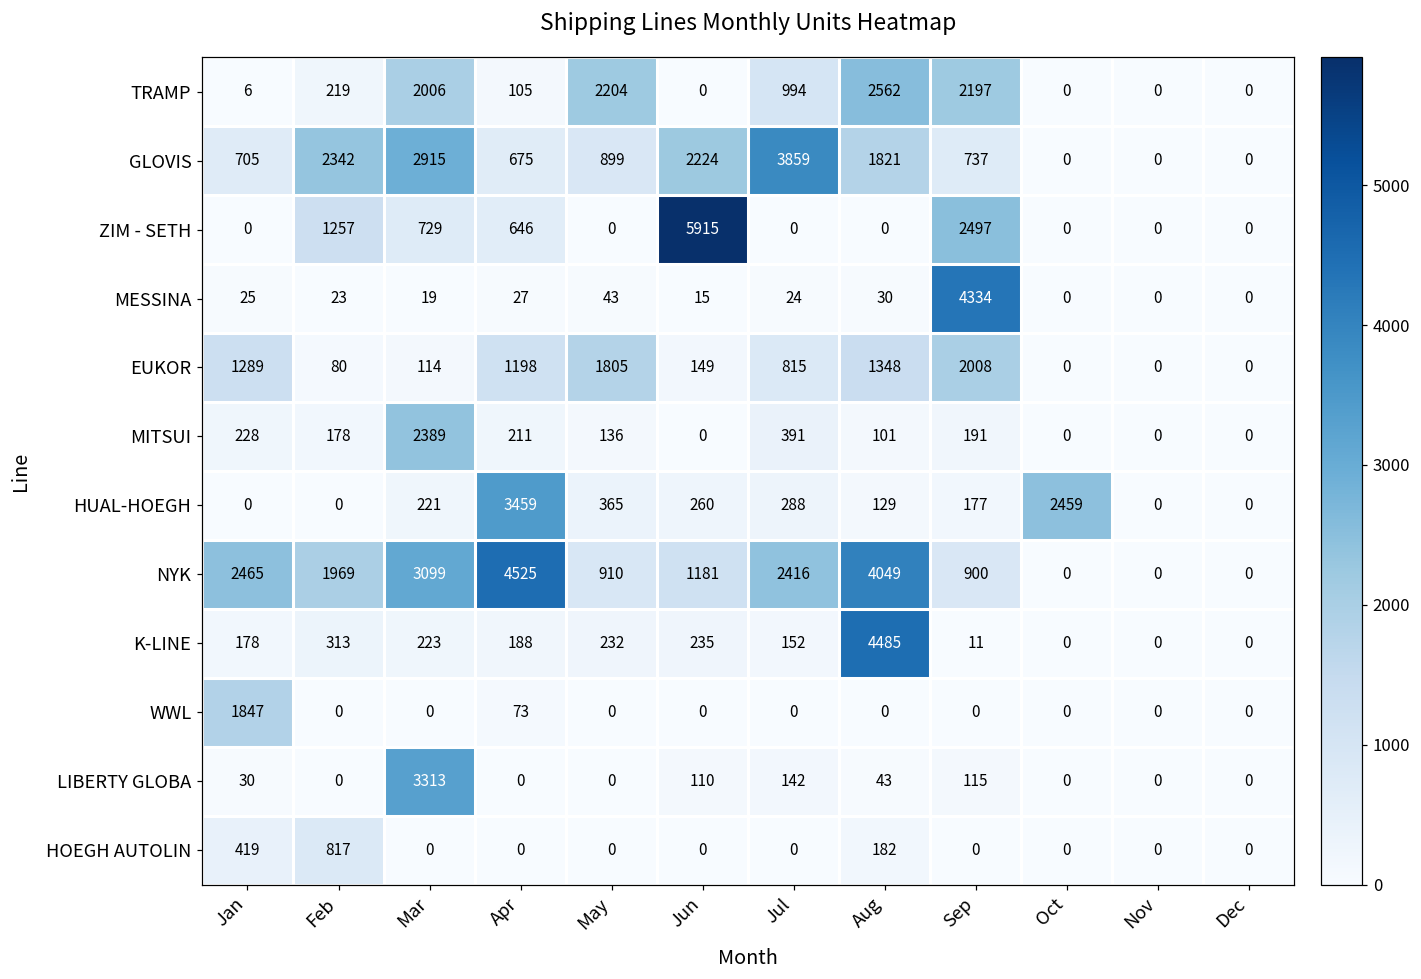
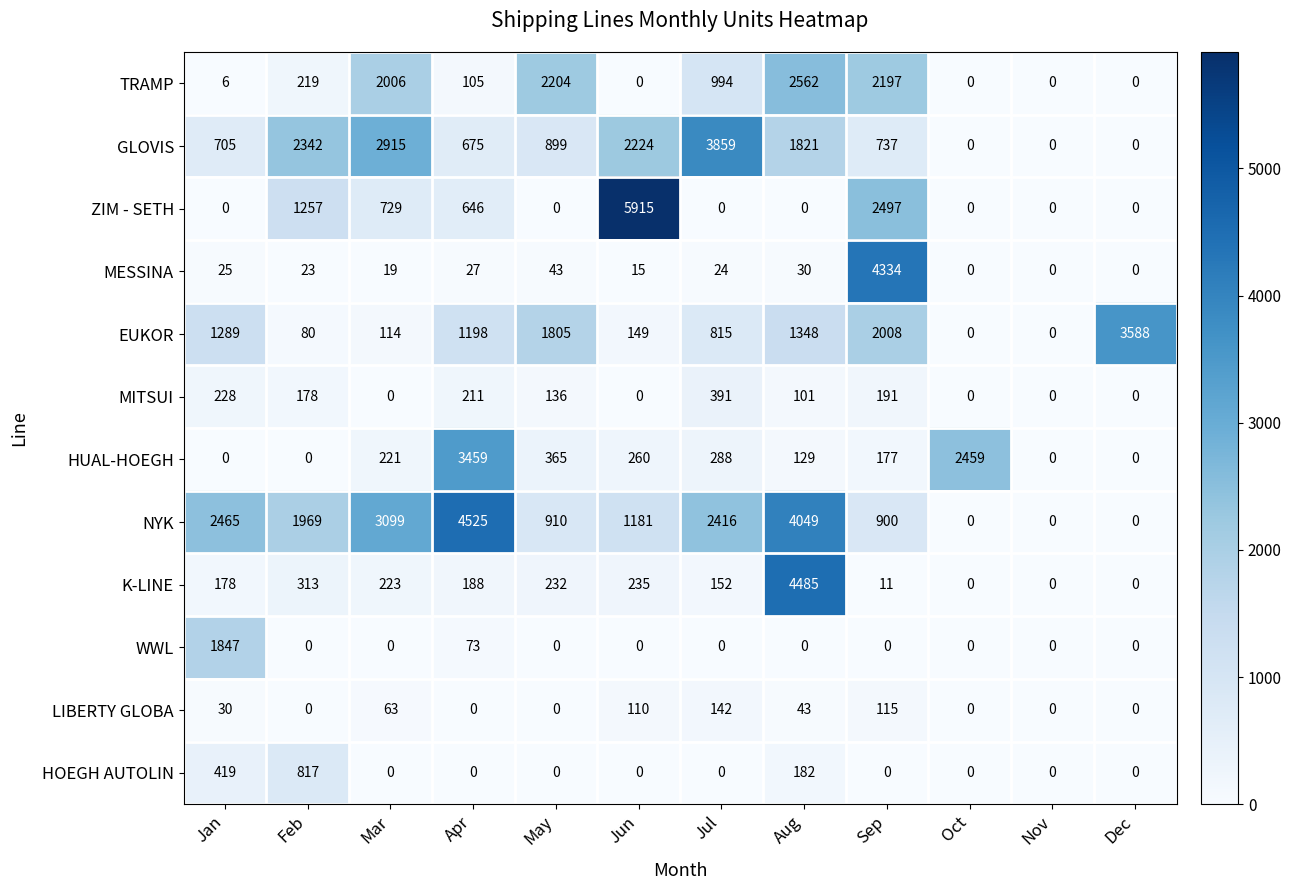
EUKOR, Dec: 0 -> 3588
MITSUI, Mar: 2389 -> 0
LIBERTY GLOBA, Mar: 3313 -> 63
